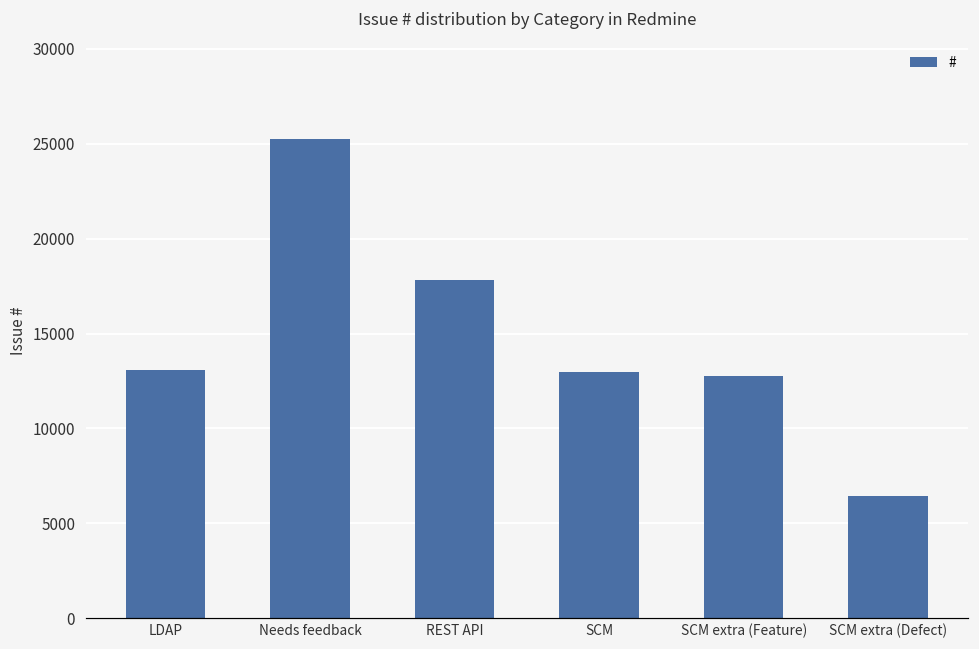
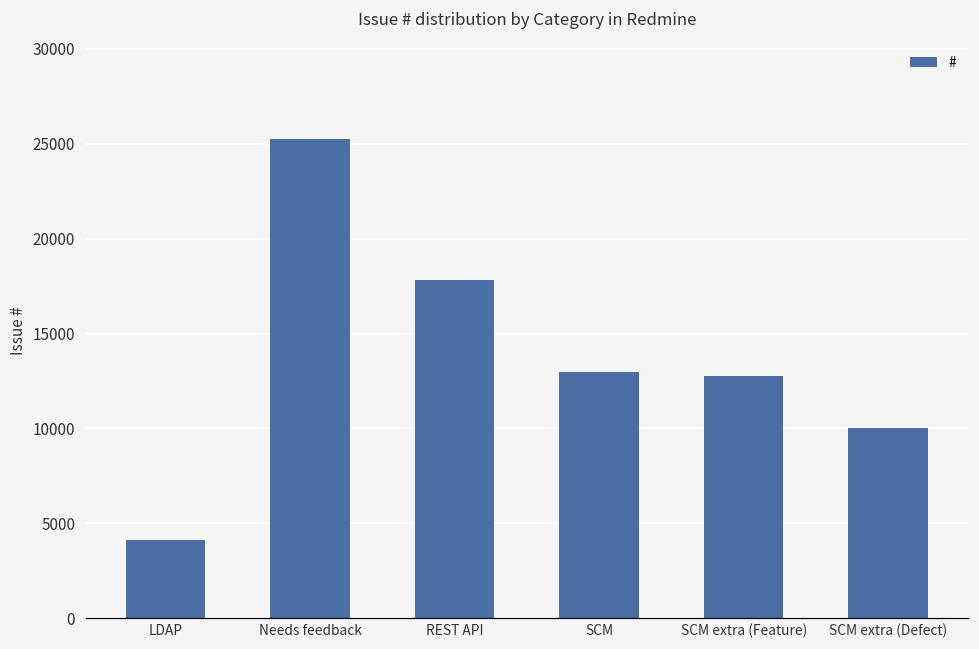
LDAP: 13100 -> 4100
SCM extra (Defect): 6400 -> 10000
